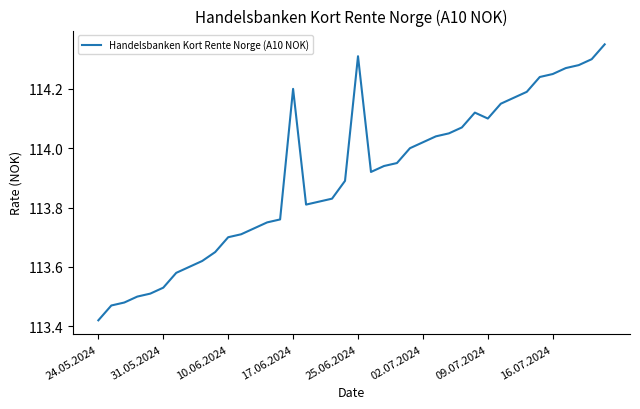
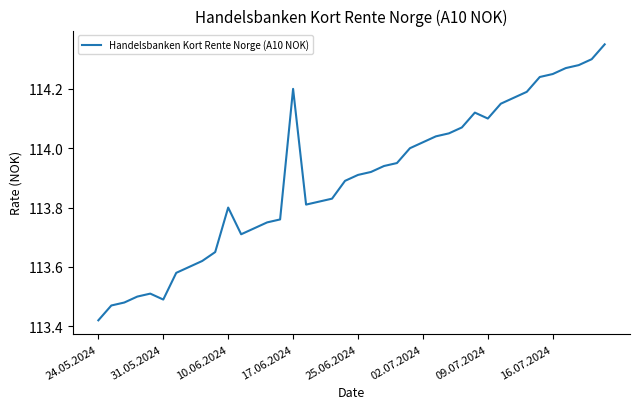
31.05.2024: 113.53 -> 113.49
10.06.2024: 113.7 -> 113.8
25.06.2024: 114.31 -> 113.91
